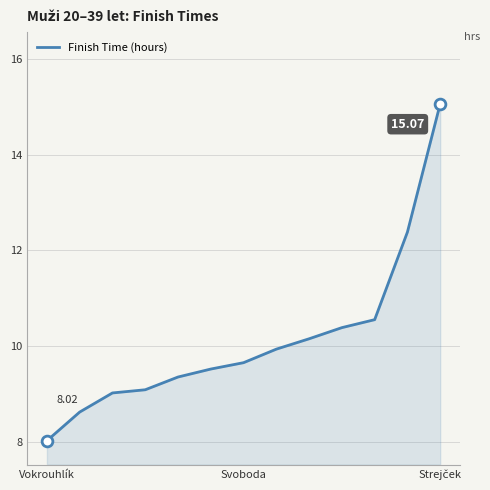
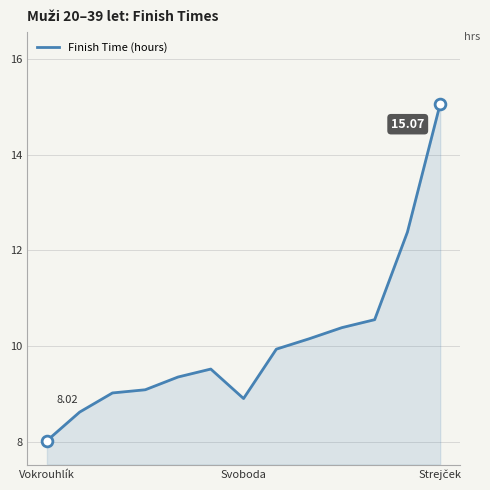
Finish Time (hours), Svoboda: 9.7 -> 8.9
